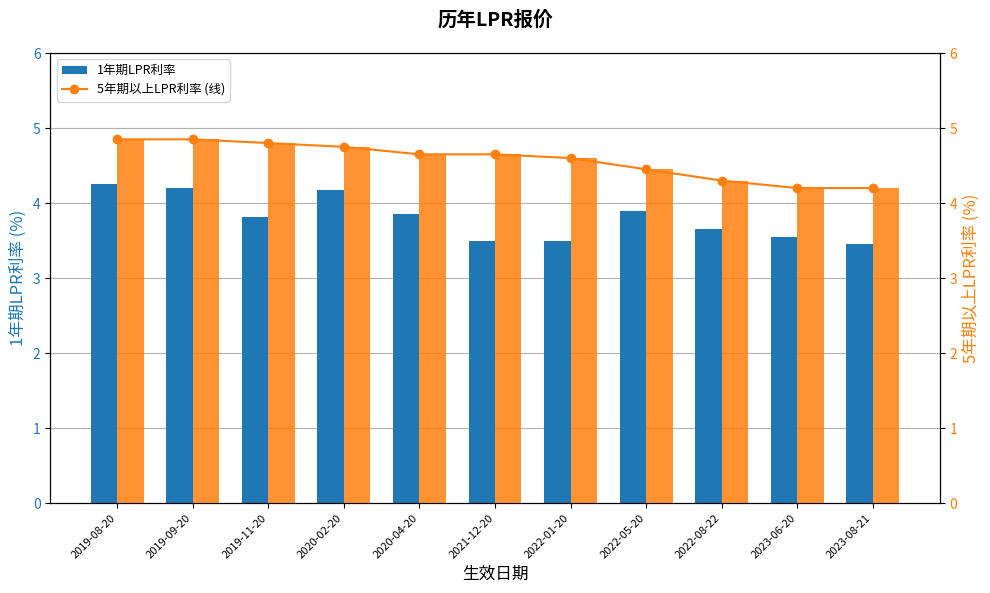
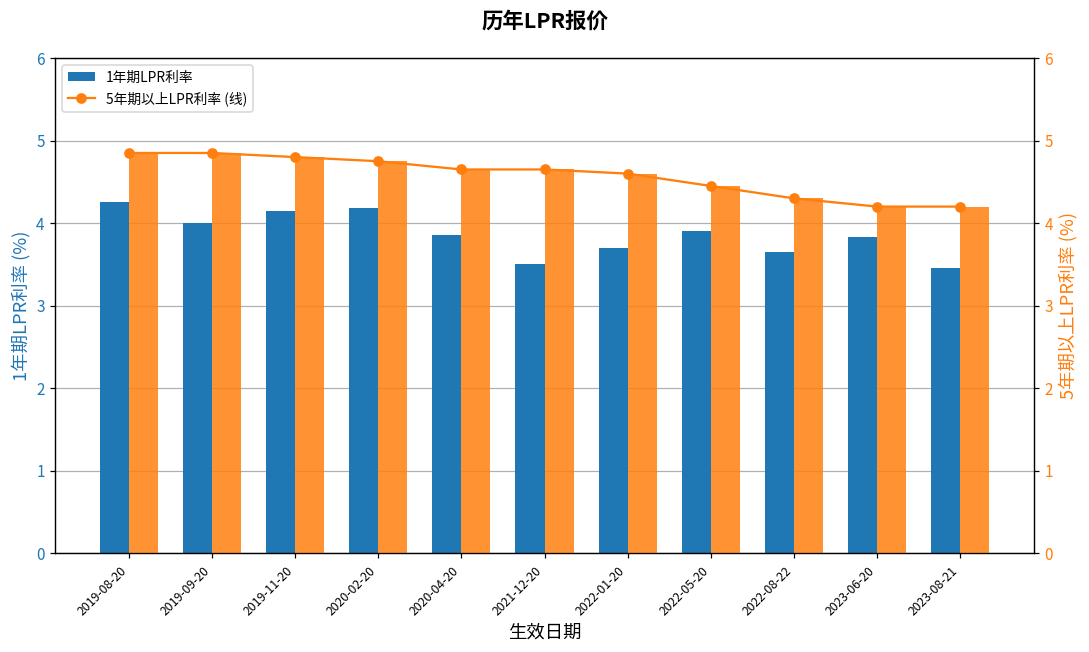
1年期LPR利率, 2019-09-20: 4.2 -> 4.0
1年期LPR利率, 2019-11-20: 3.8 -> 4.2
1年期LPR利率, 2022-01-20: 3.5 -> 3.7
1年期LPR利率, 2023-06-20: 3.6 -> 3.8
